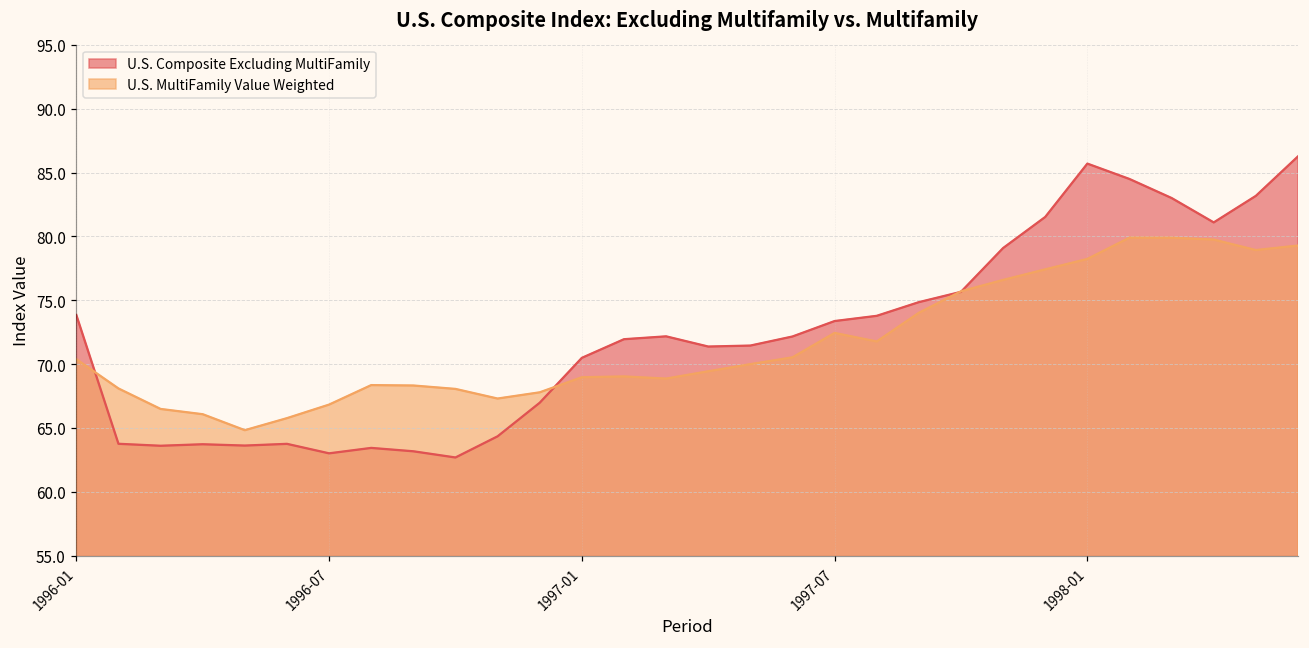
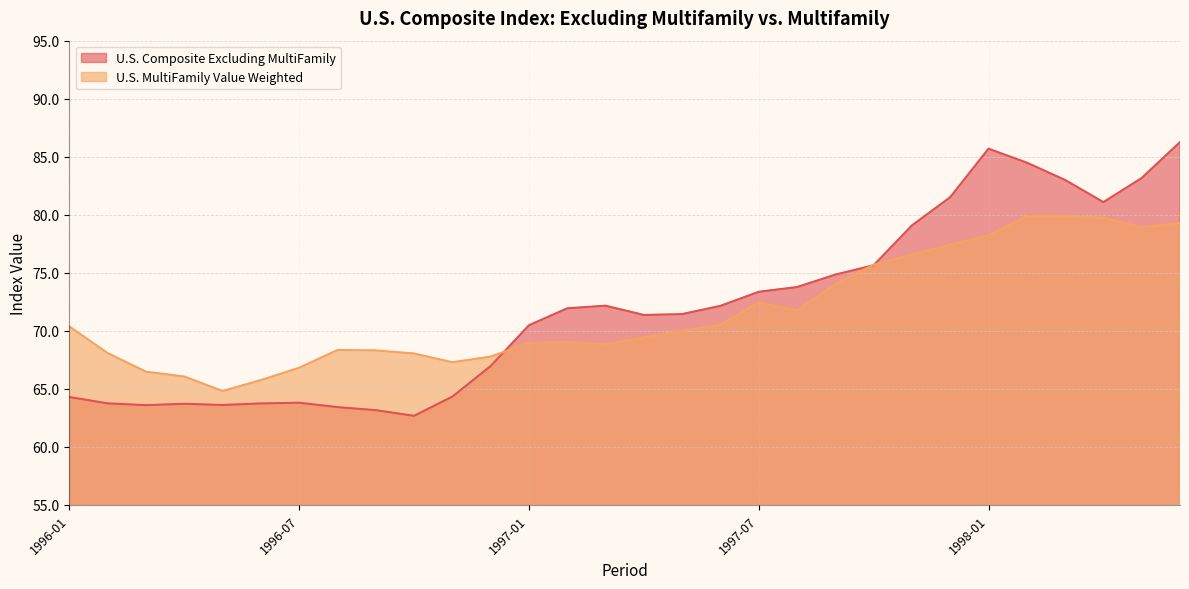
U.S. Composite Excluding MultiFamily, 1996-01: 73.8 -> 64.3
U.S. Composite Excluding MultiFamily, 1996-07: 63.0 -> 63.8
